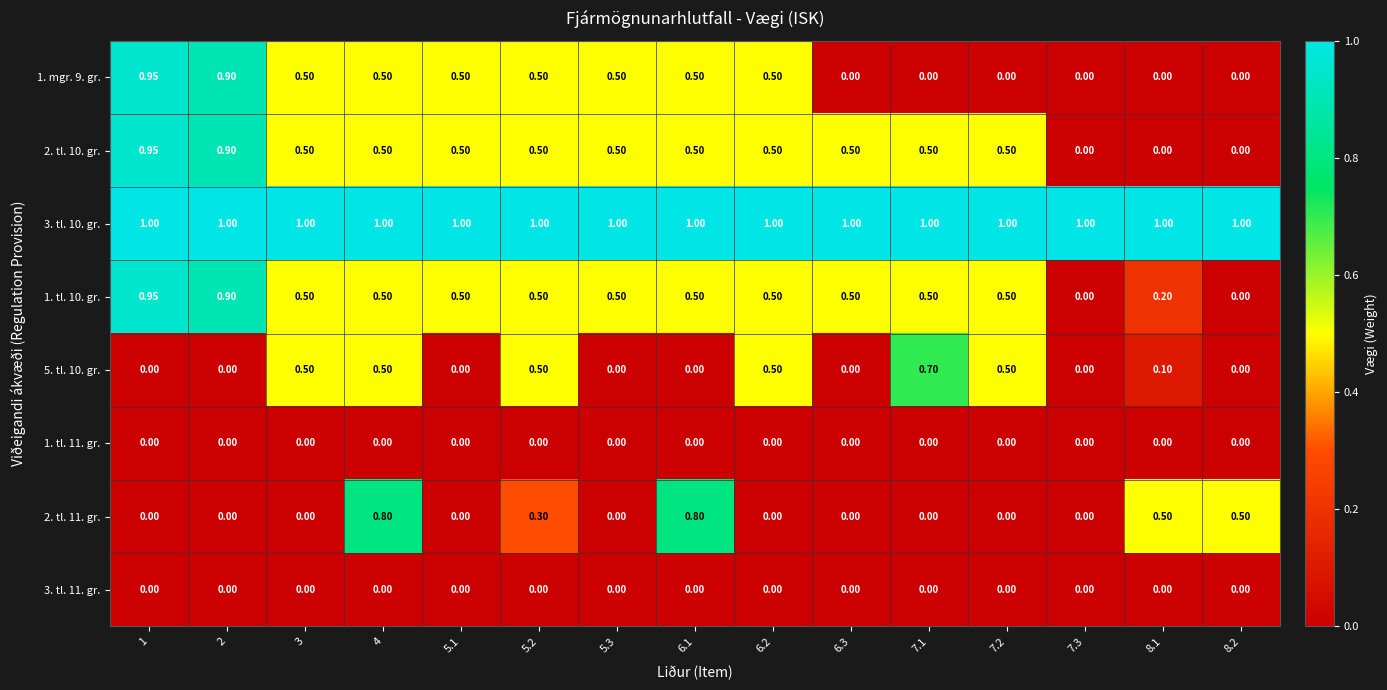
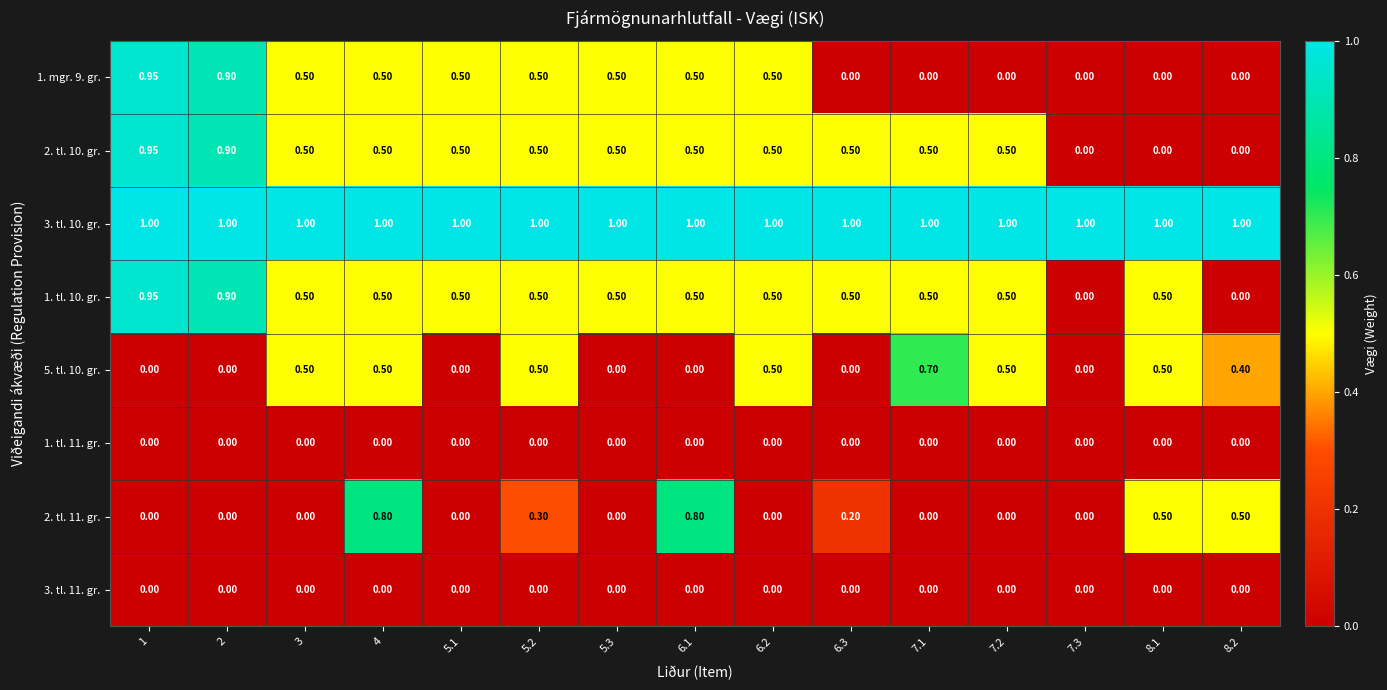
1. tl. 10. gr., 8.1: 0.20 -> 0.50
5. tl. 10. gr., 8.1: 0.10 -> 0.50
5. tl. 10. gr., 8.2: 0.00 -> 0.40
2. tl. 11. gr., 6.3: 0.00 -> 0.20
